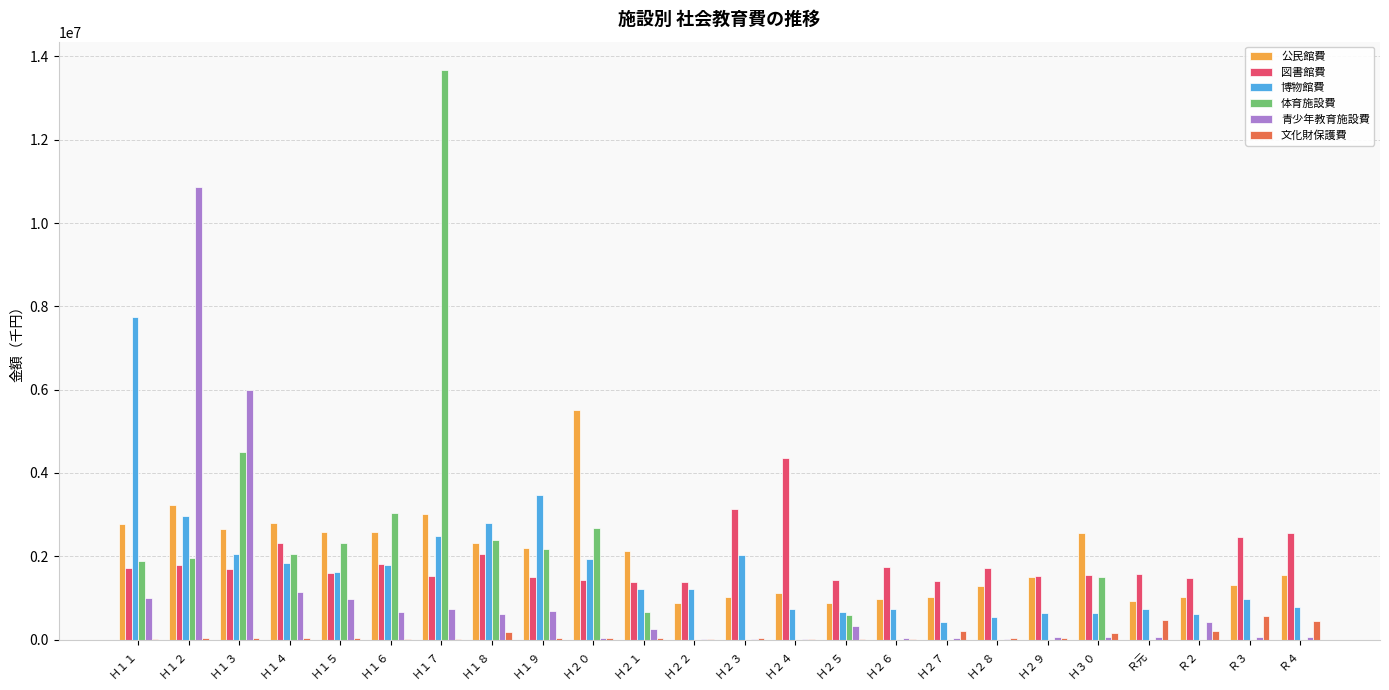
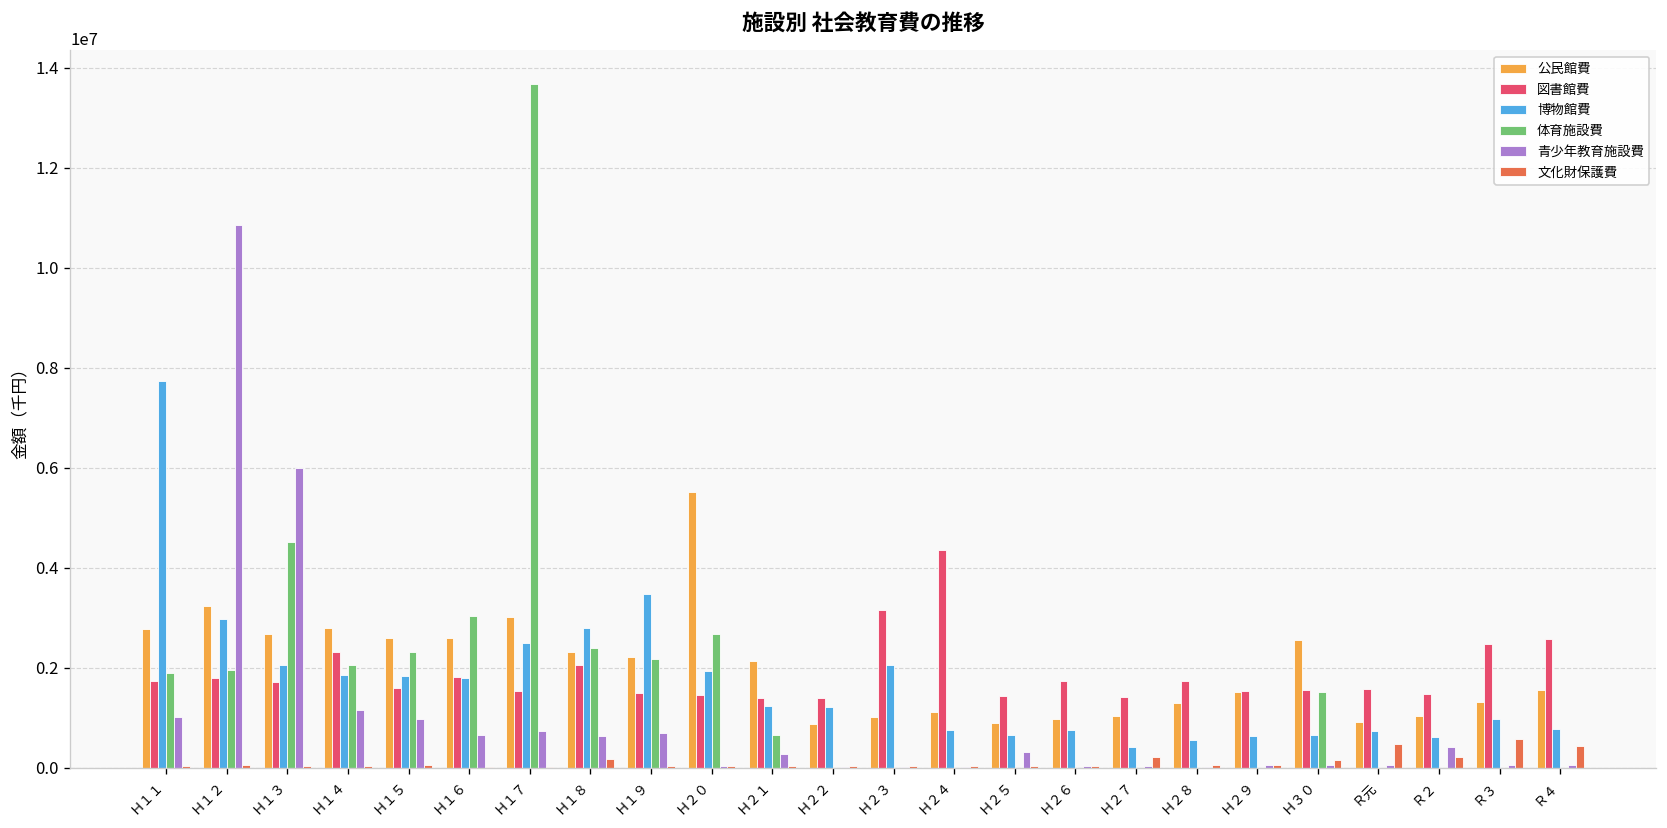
博物館費, Ｈ１５: 1600000 -> 1800000
体育施設費, Ｈ２５: 600000 -> 0
